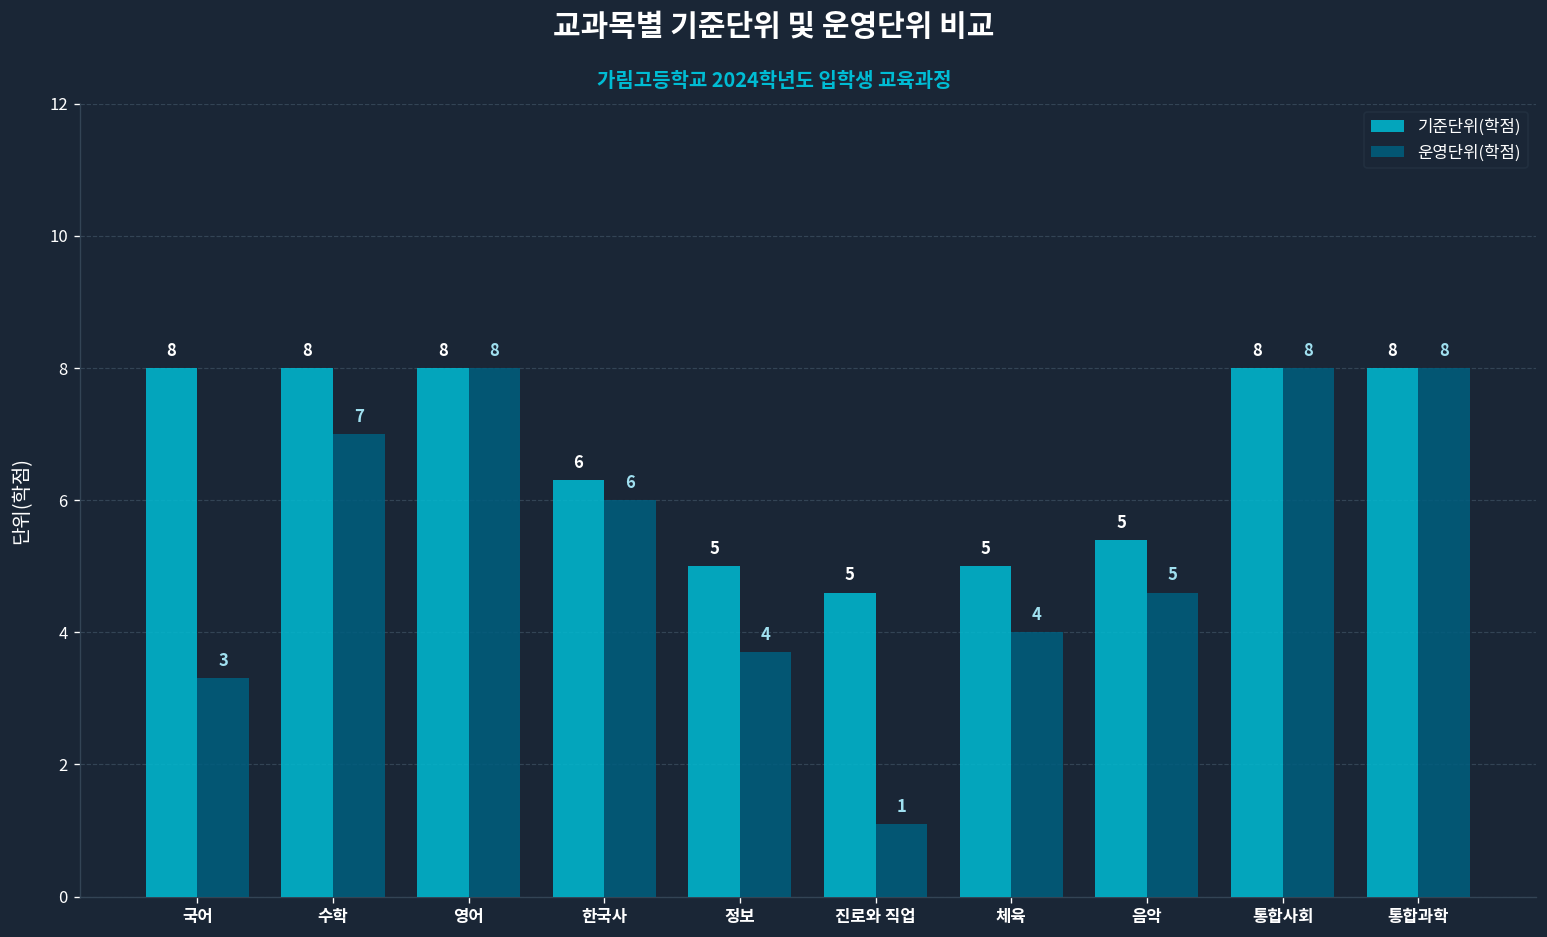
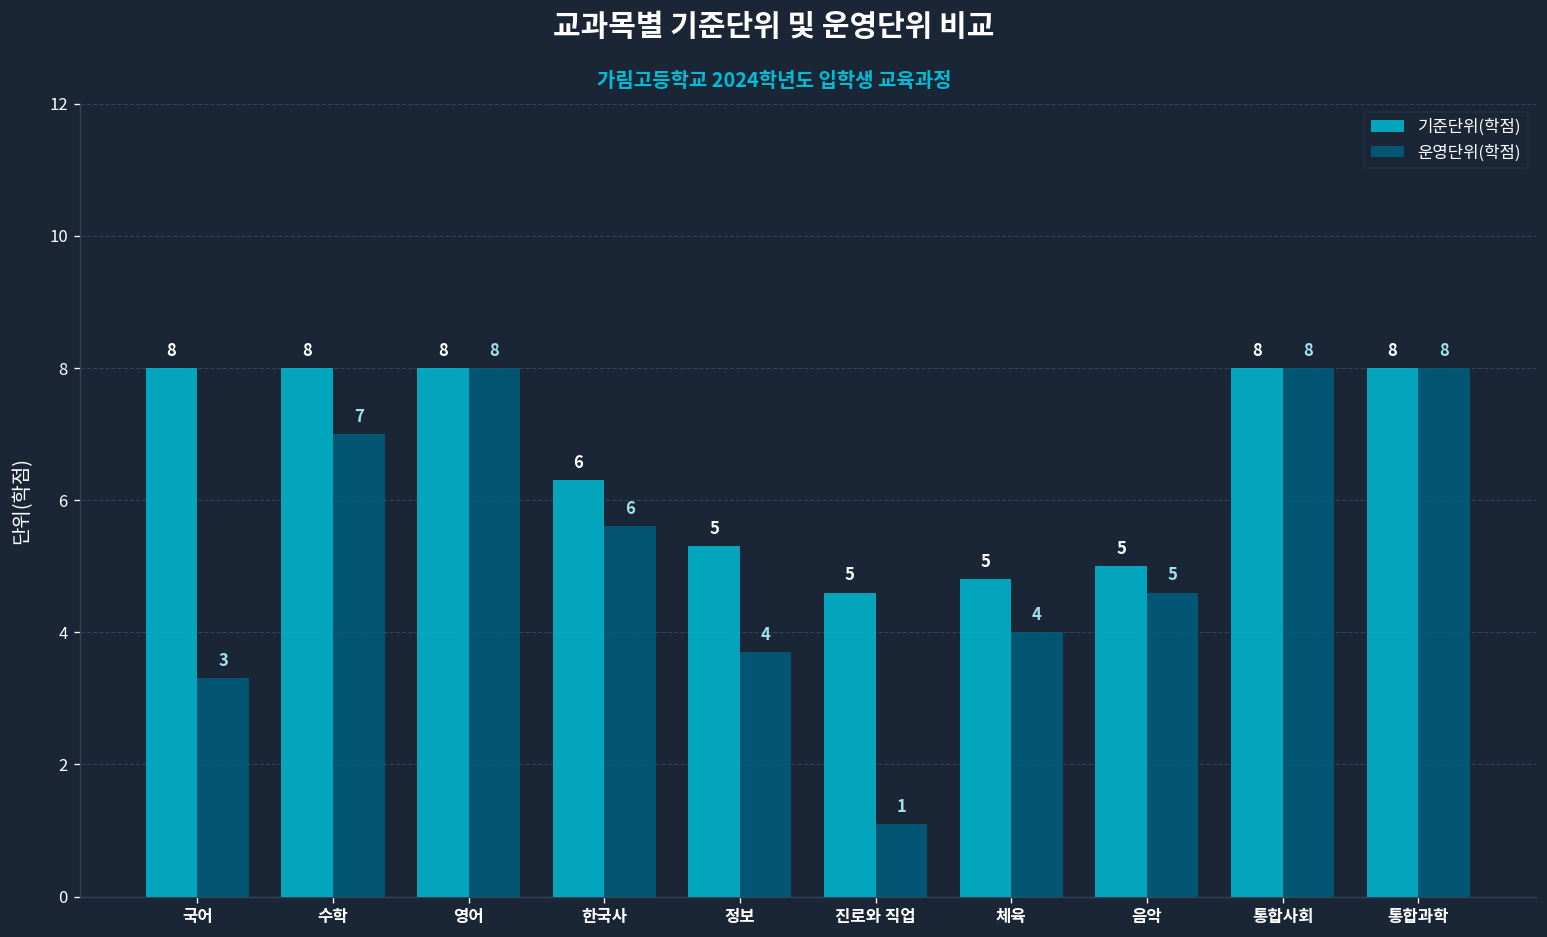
운영단위(학점), 한국사: 6.0 -> 5.6
기준단위(학점), 정보: 5.0 -> 5.3
기준단위(학점), 체육: 5.0 -> 4.8
기준단위(학점), 음악: 5.4 -> 5.0
